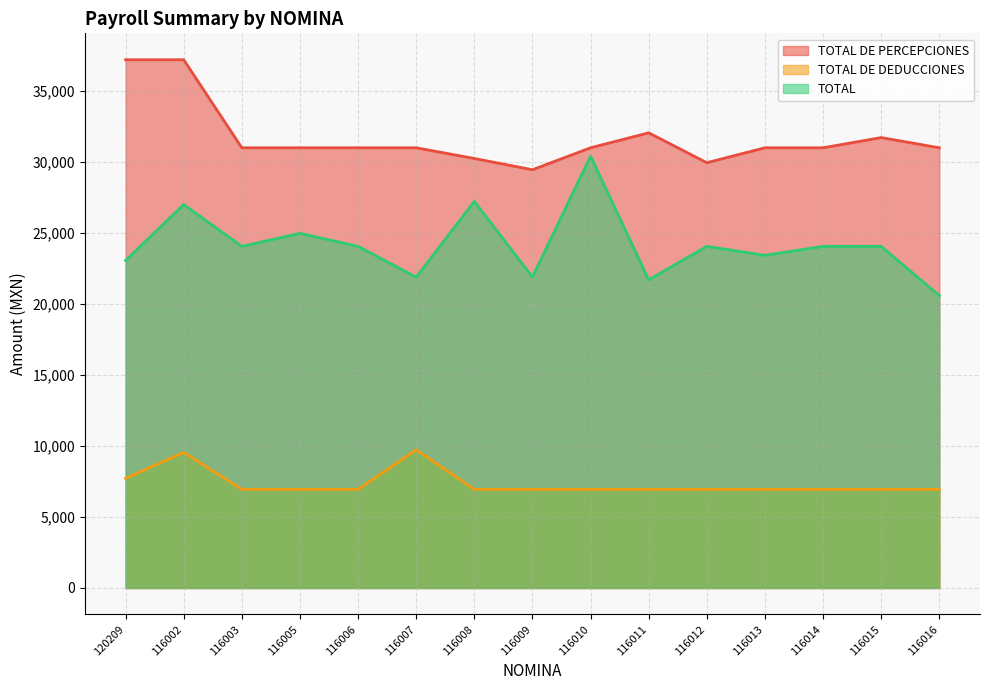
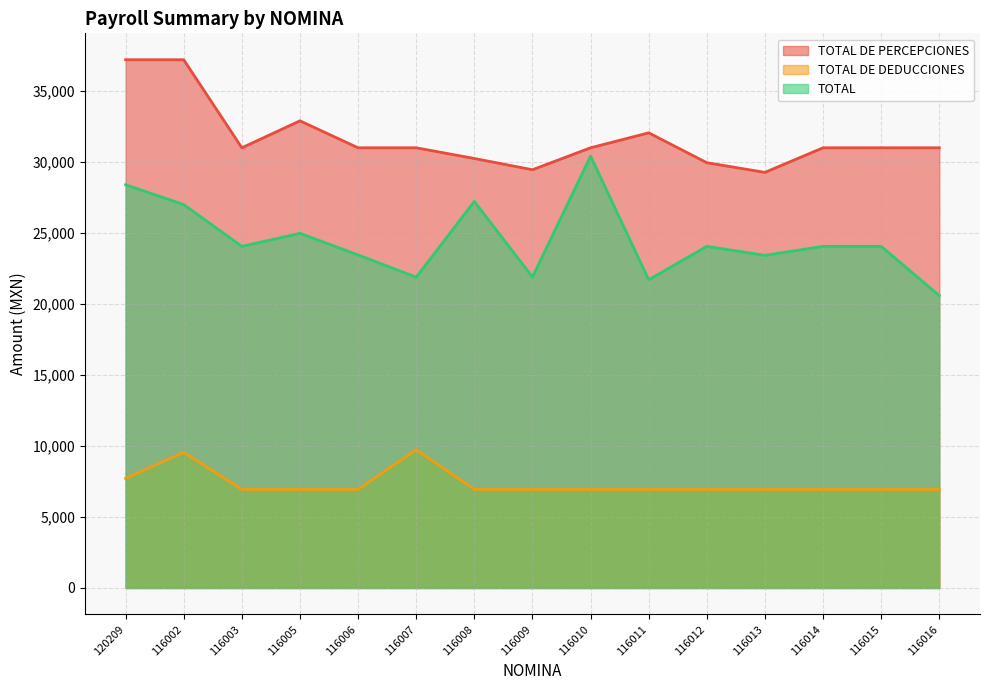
TOTAL, 120209: 23,100 -> 28,400
TOTAL DE PERCEPCIONES, 116005: 31,000 -> 32,900
TOTAL, 116006: 24,100 -> 23,500
TOTAL DE PERCEPCIONES, 116013: 31,000 -> 29,300
TOTAL DE PERCEPCIONES, 116015: 31,700 -> 31,000
